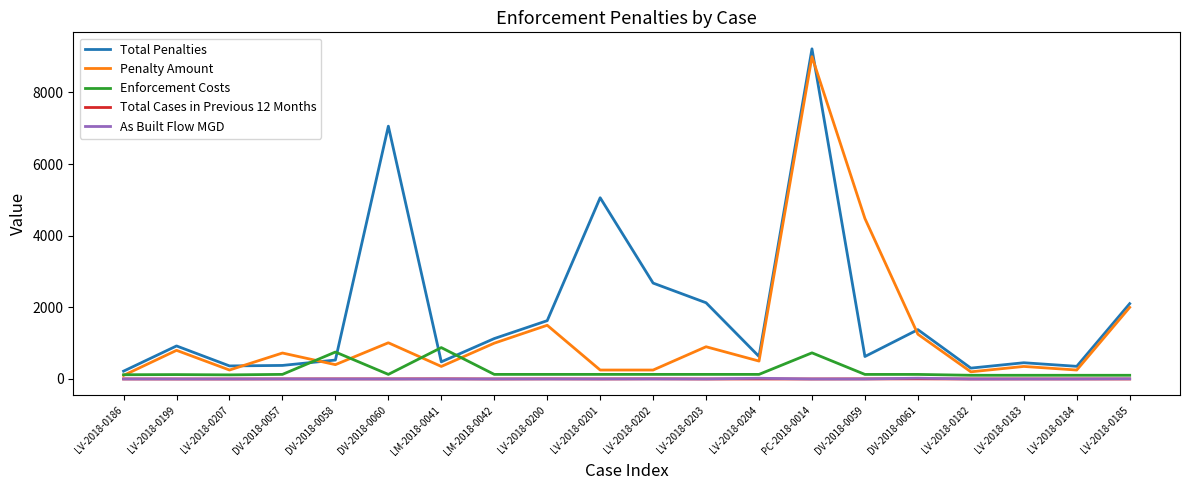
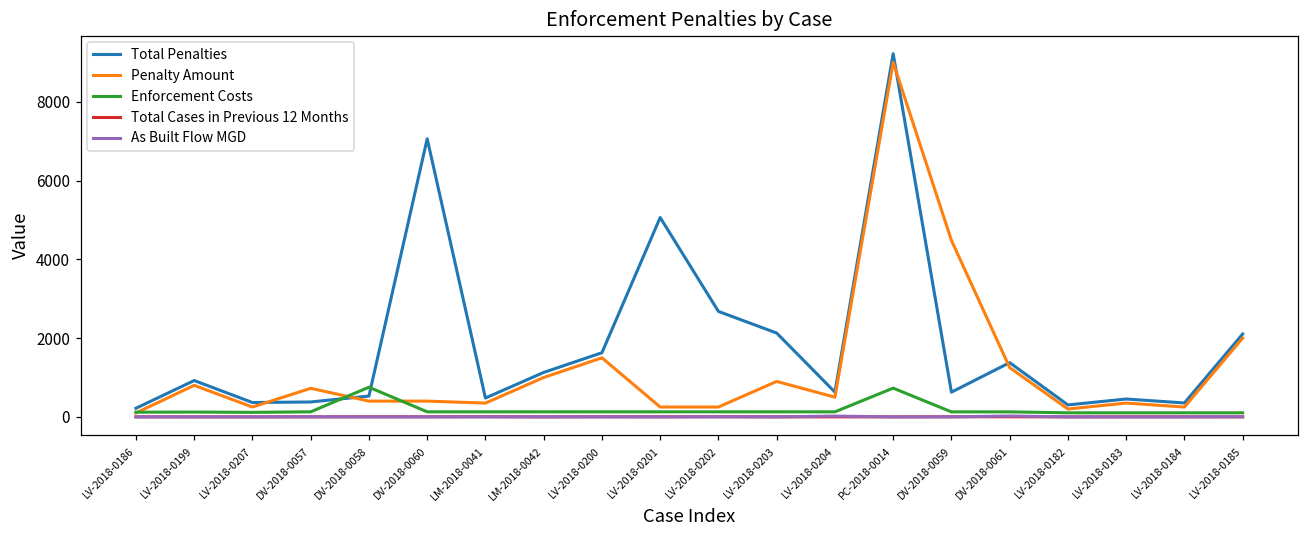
Penalty Amount, DV-2018-0060: 1000 -> 400
Enforcement Costs, LM-2018-0041: 900 -> 100
